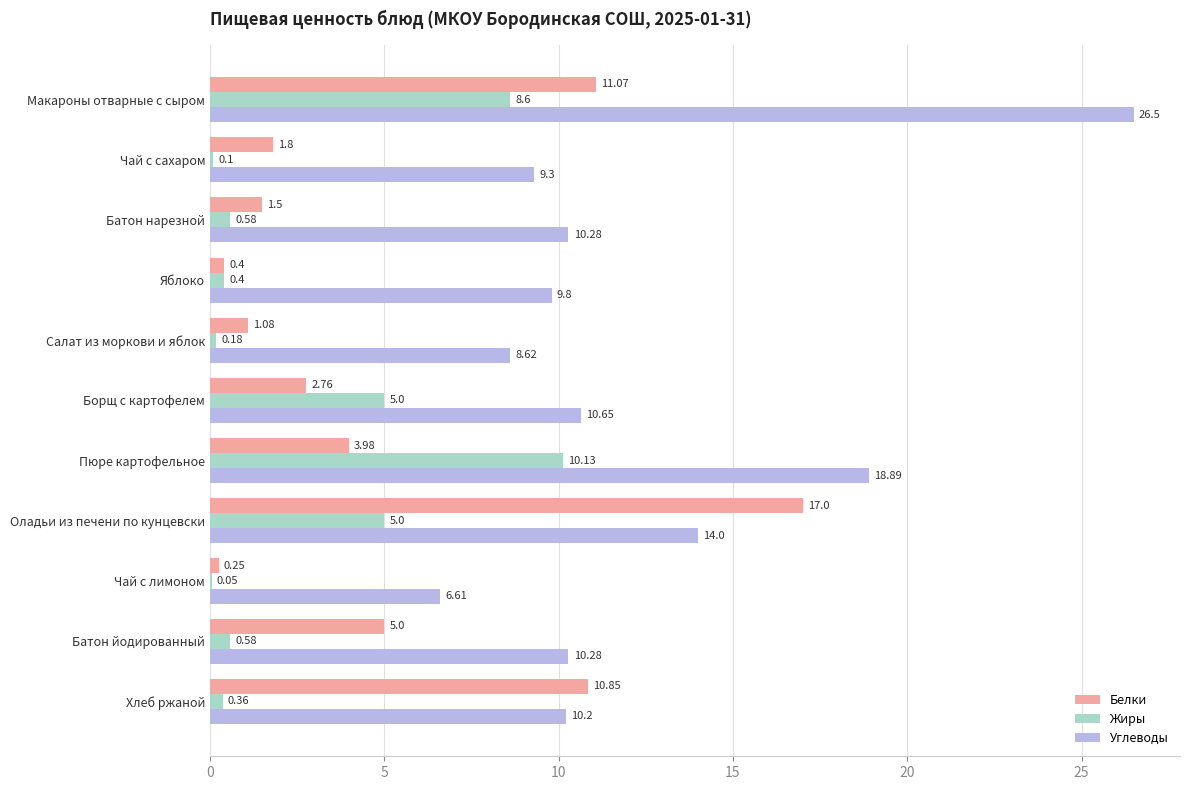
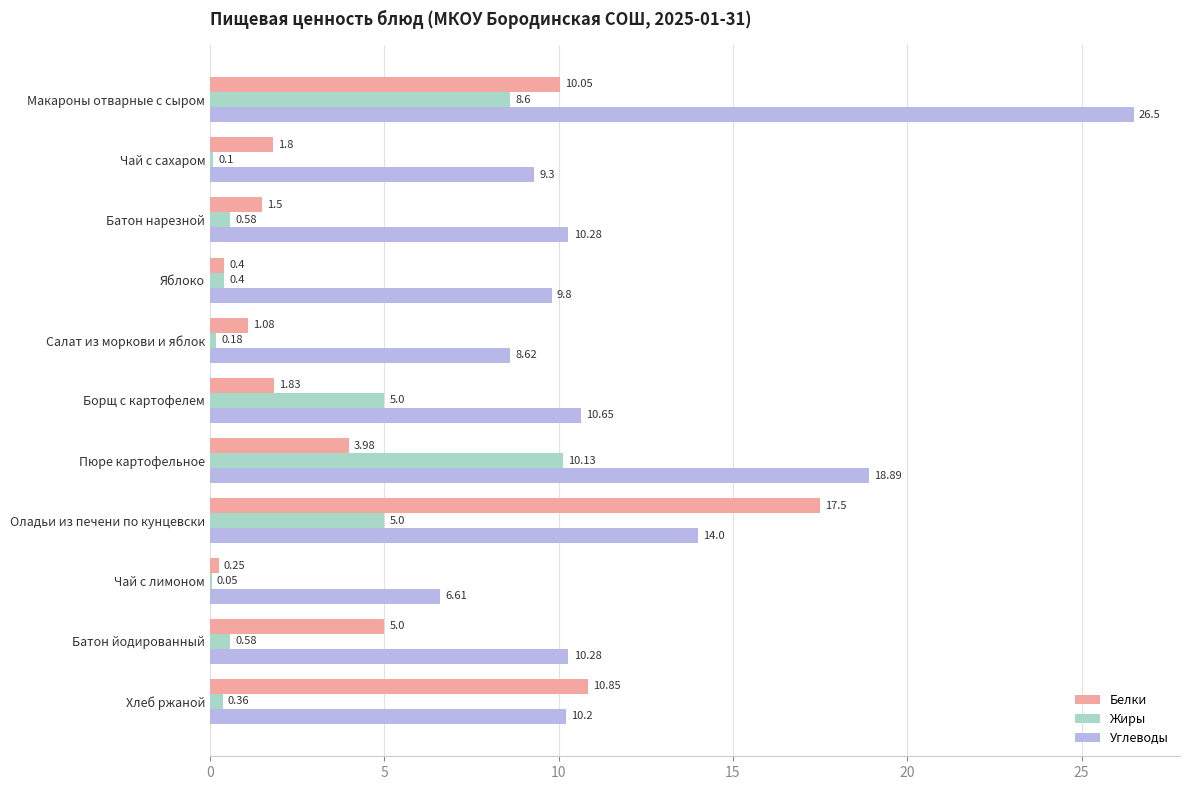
Белки, Макароны отварные с сыром: 11.07 -> 10.05
Белки, Борщ с картофелем: 2.76 -> 1.83
Белки, Оладьи из печени по кунцевски: 17.0 -> 17.5
